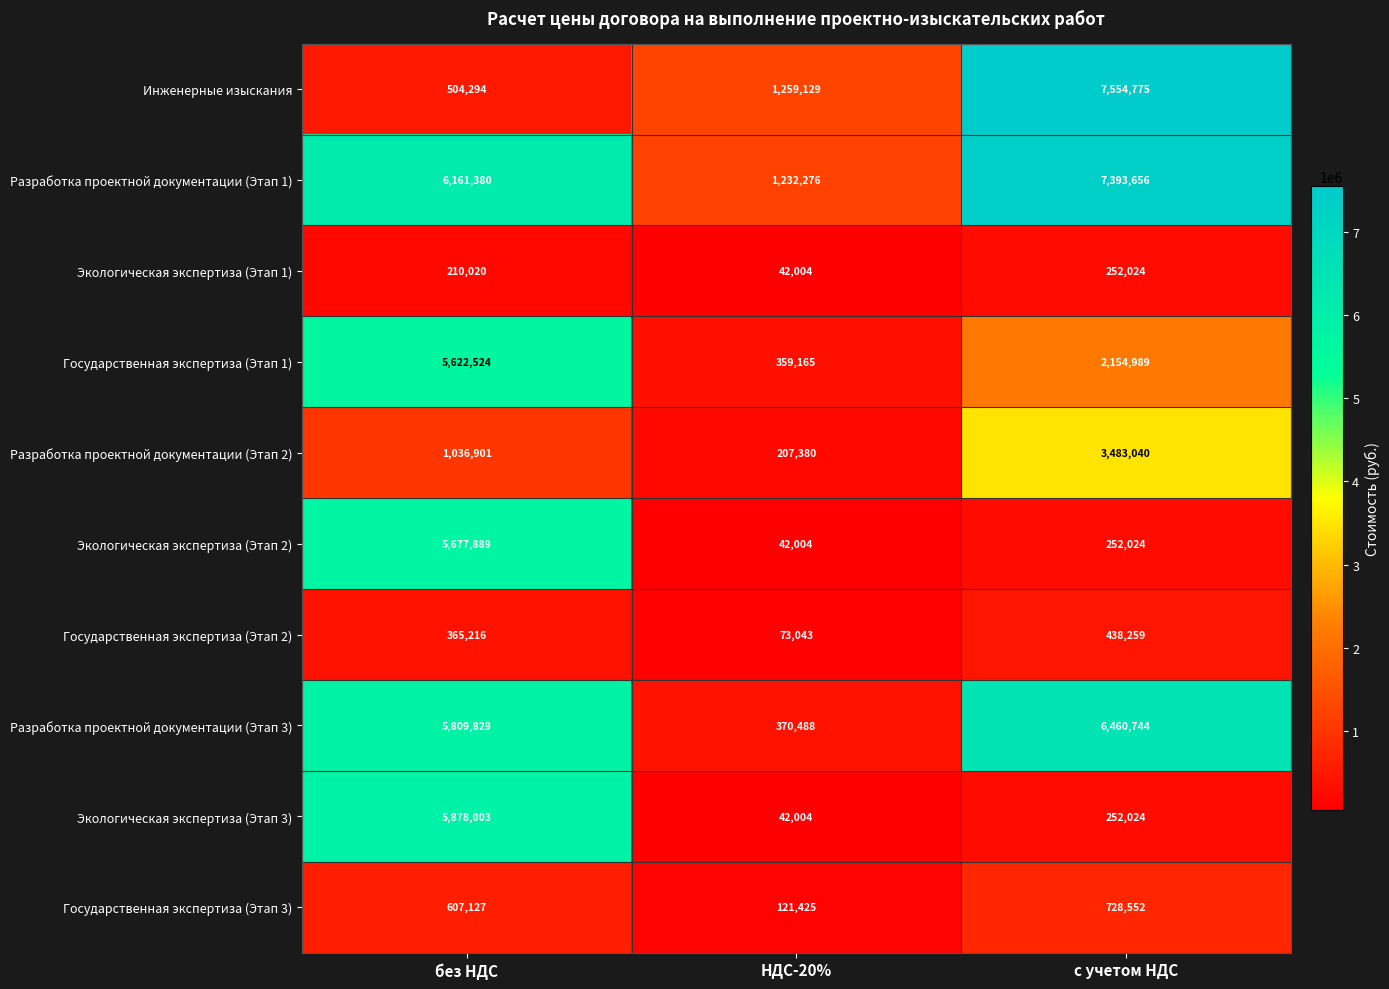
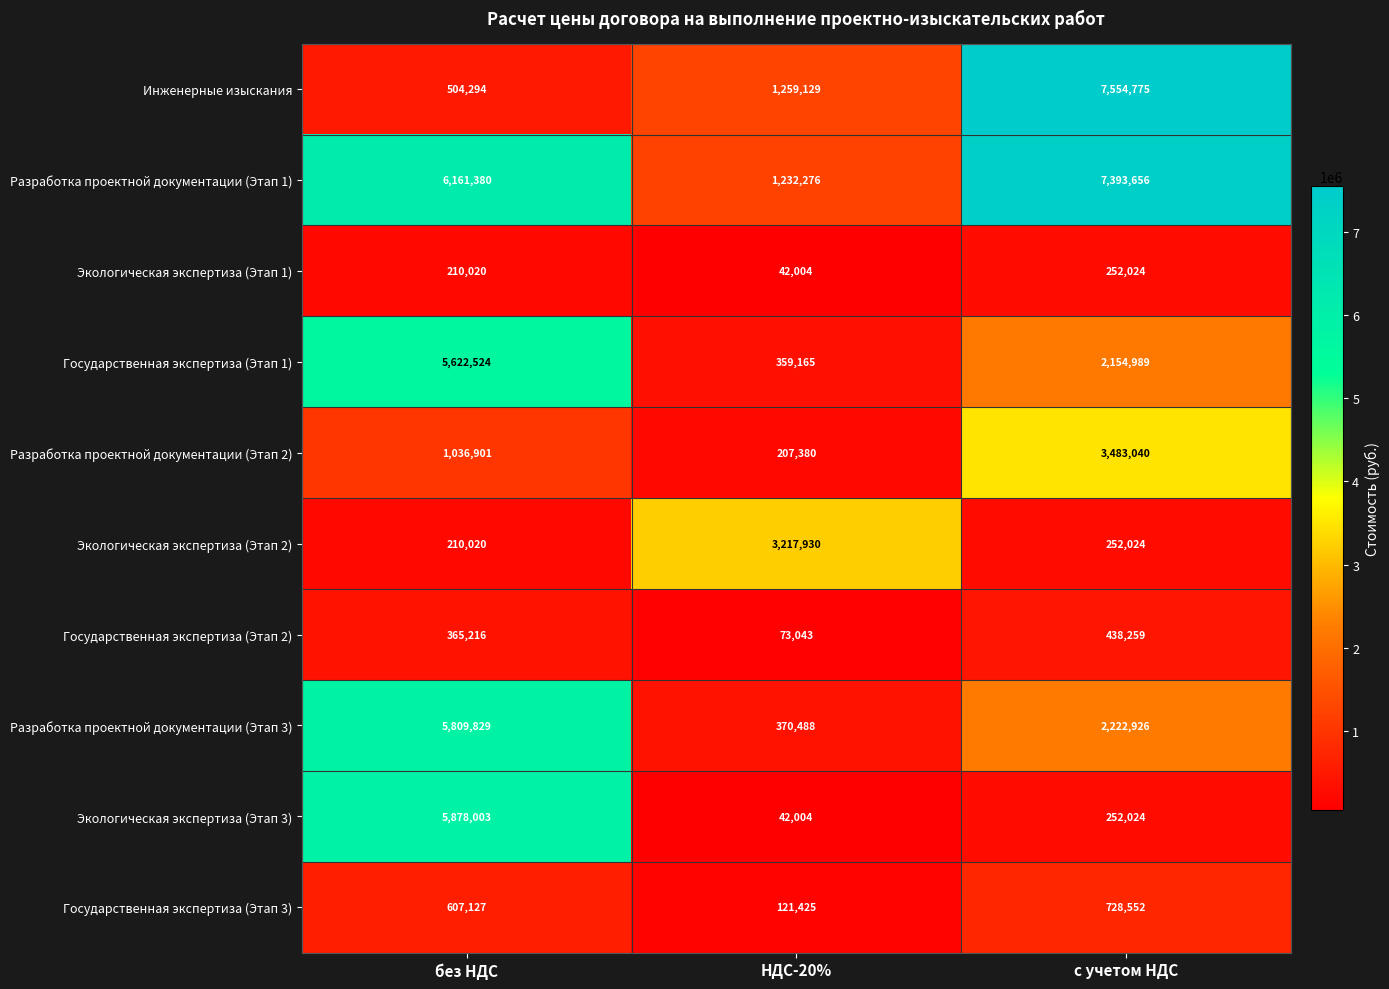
Экологическая экспертиза (Этап 2), без НДС: 5,677,889 -> 210,020
Экологическая экспертиза (Этап 2), НДС-20%: 42,004 -> 3,217,930
Разработка проектной документации (Этап 3), с учетом НДС: 6,460,744 -> 2,222,926
